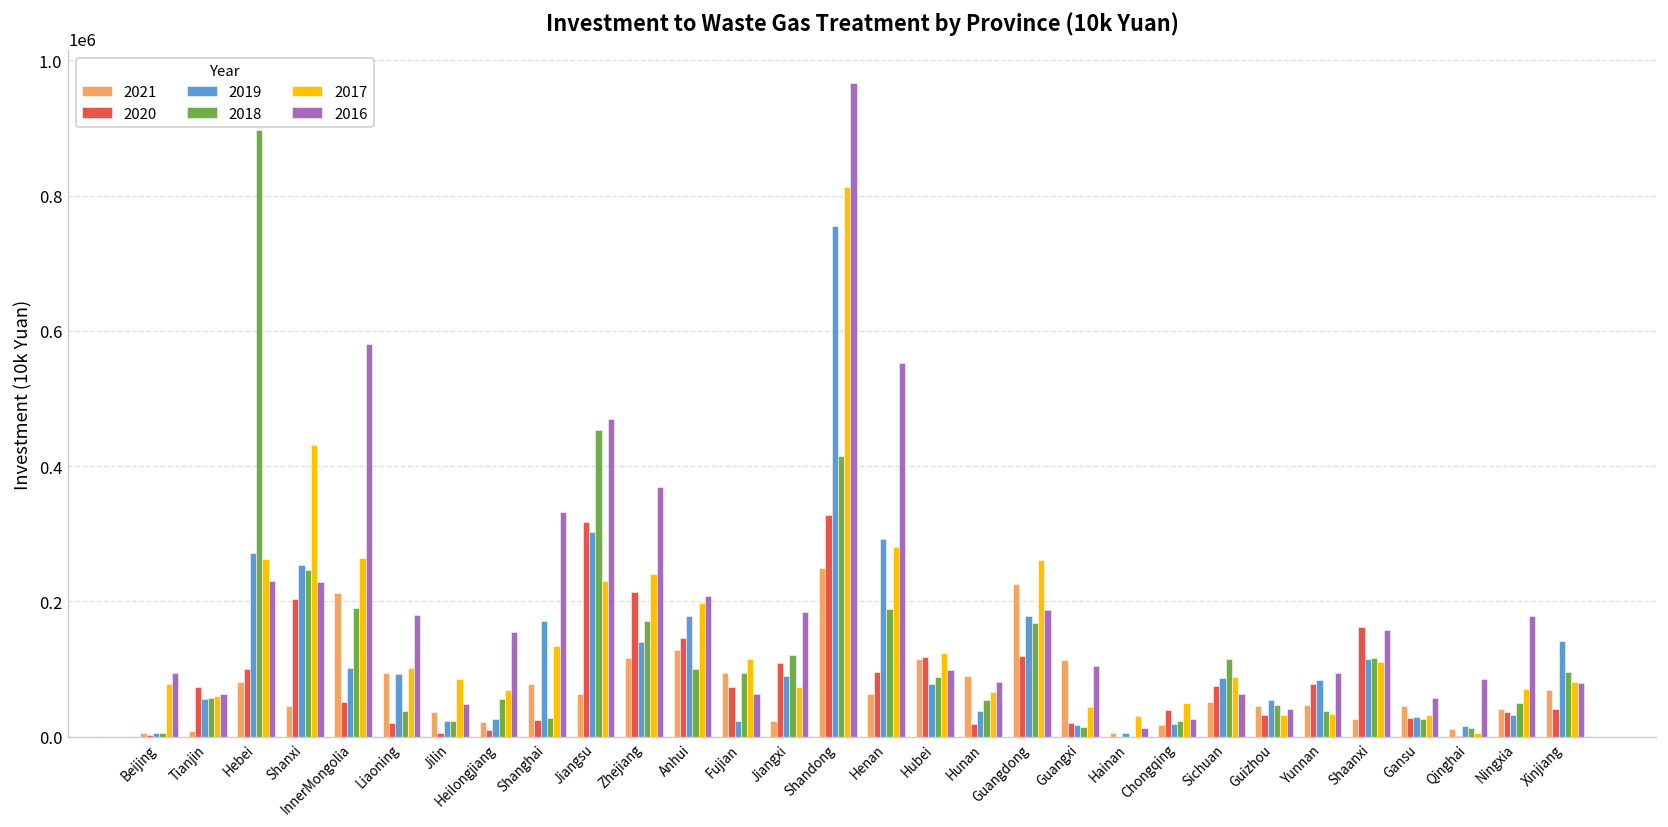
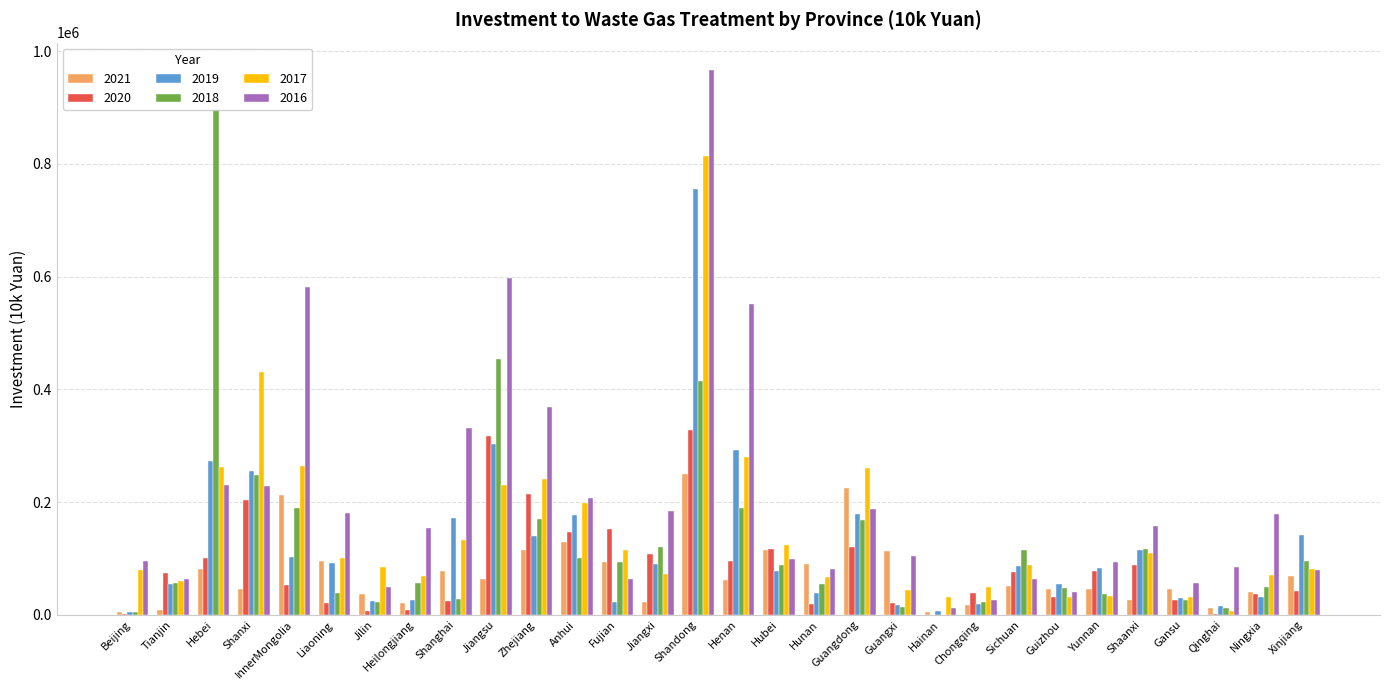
2016, Jiangsu: 470000 -> 600000
2020, Fujian: 70000 -> 150000
2020, Shaanxi: 160000 -> 90000
